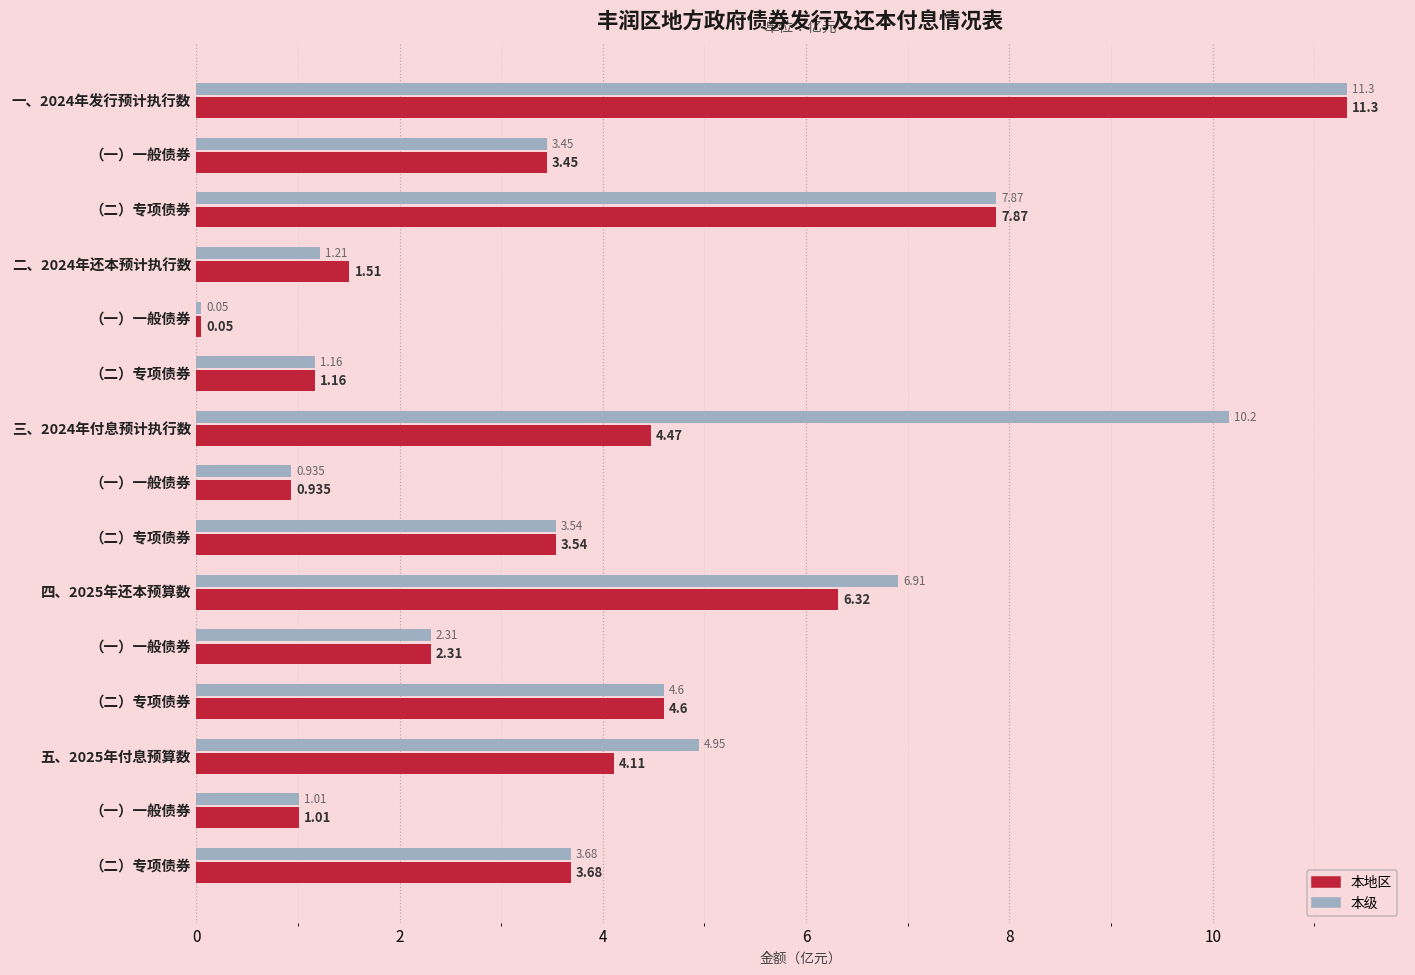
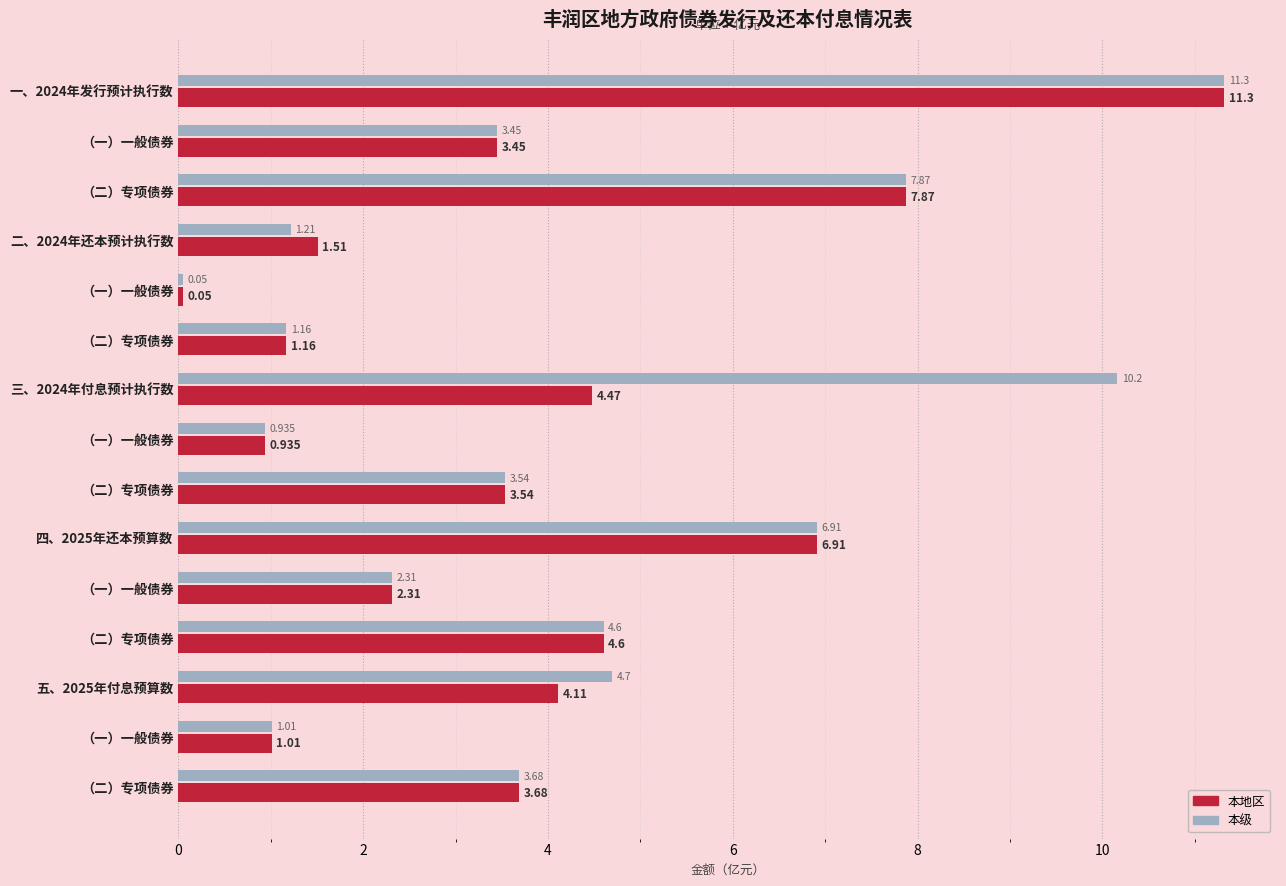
本地区, 四、2025年还本预算数: 6.32 -> 6.91
本级, 五、2025年付息预算数: 4.95 -> 4.7
